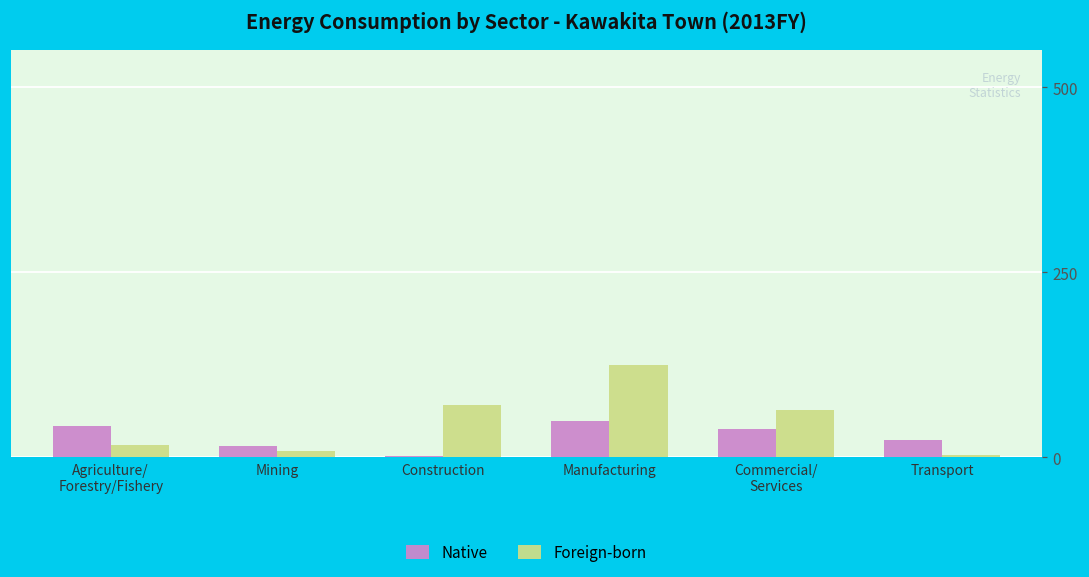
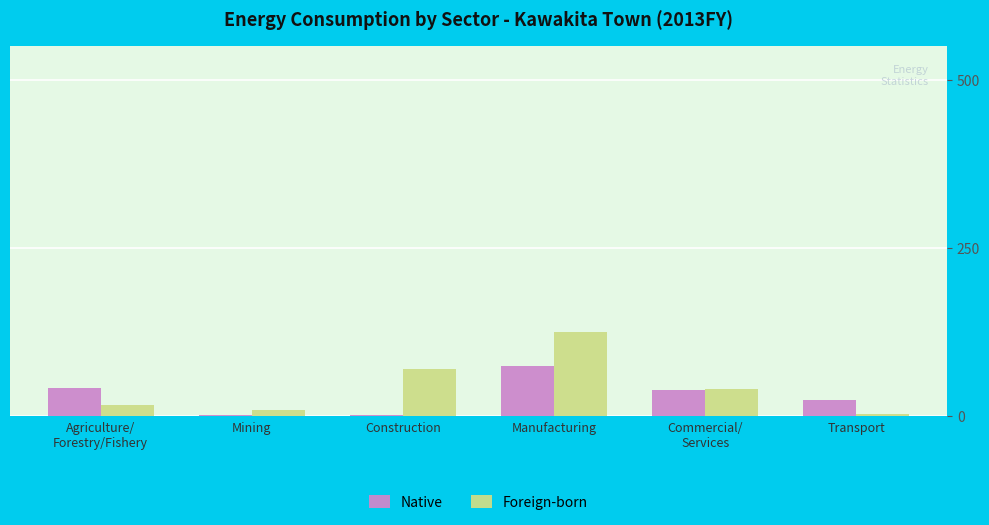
Native, Mining: 20 -> 0
Native, Manufacturing: 50 -> 70
Foreign-born, Commercial/ Services: 60 -> 40
